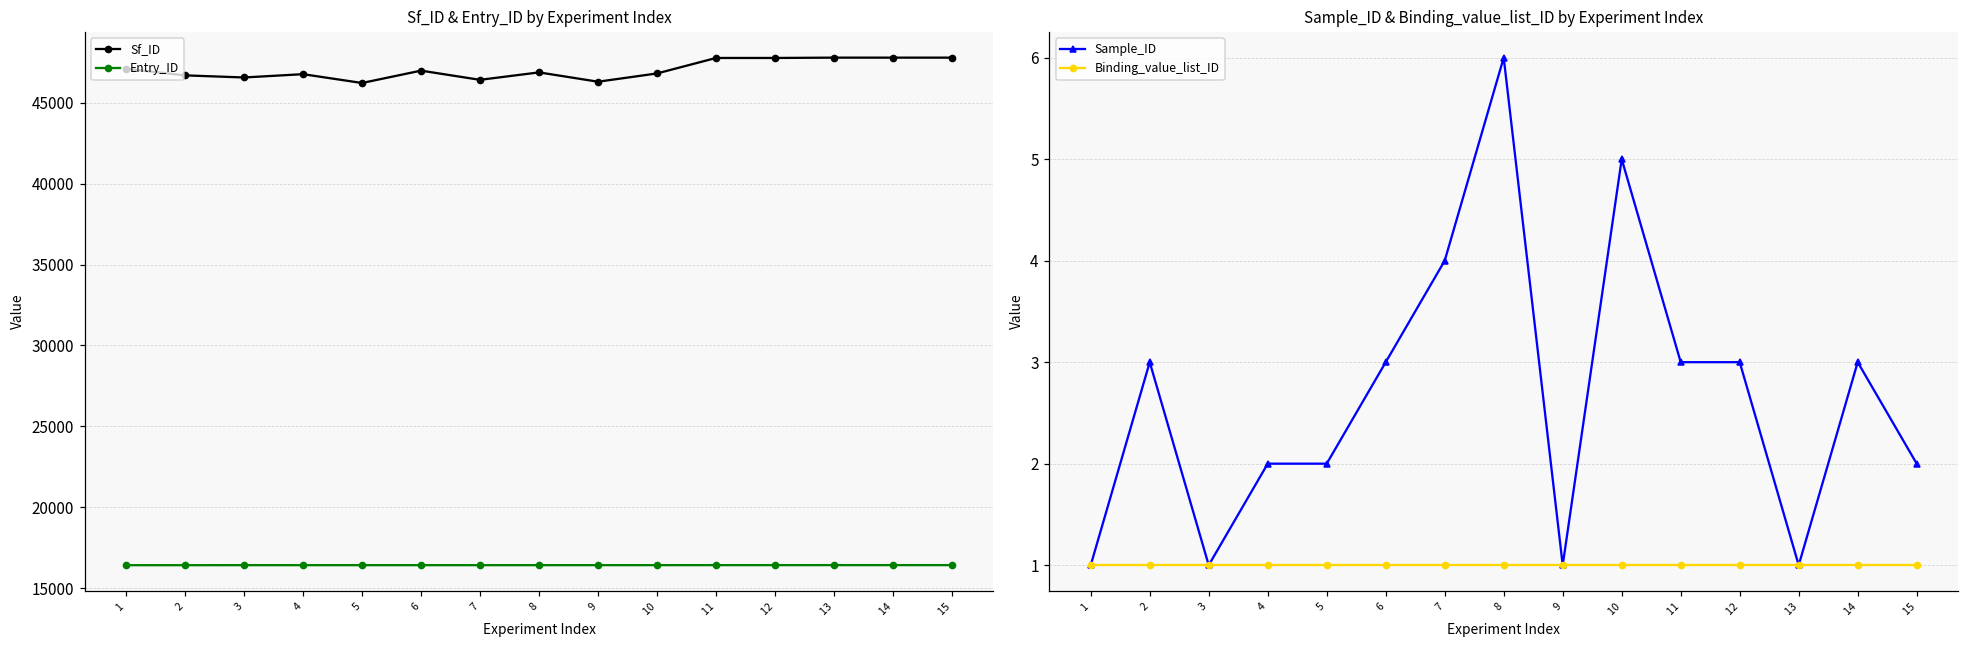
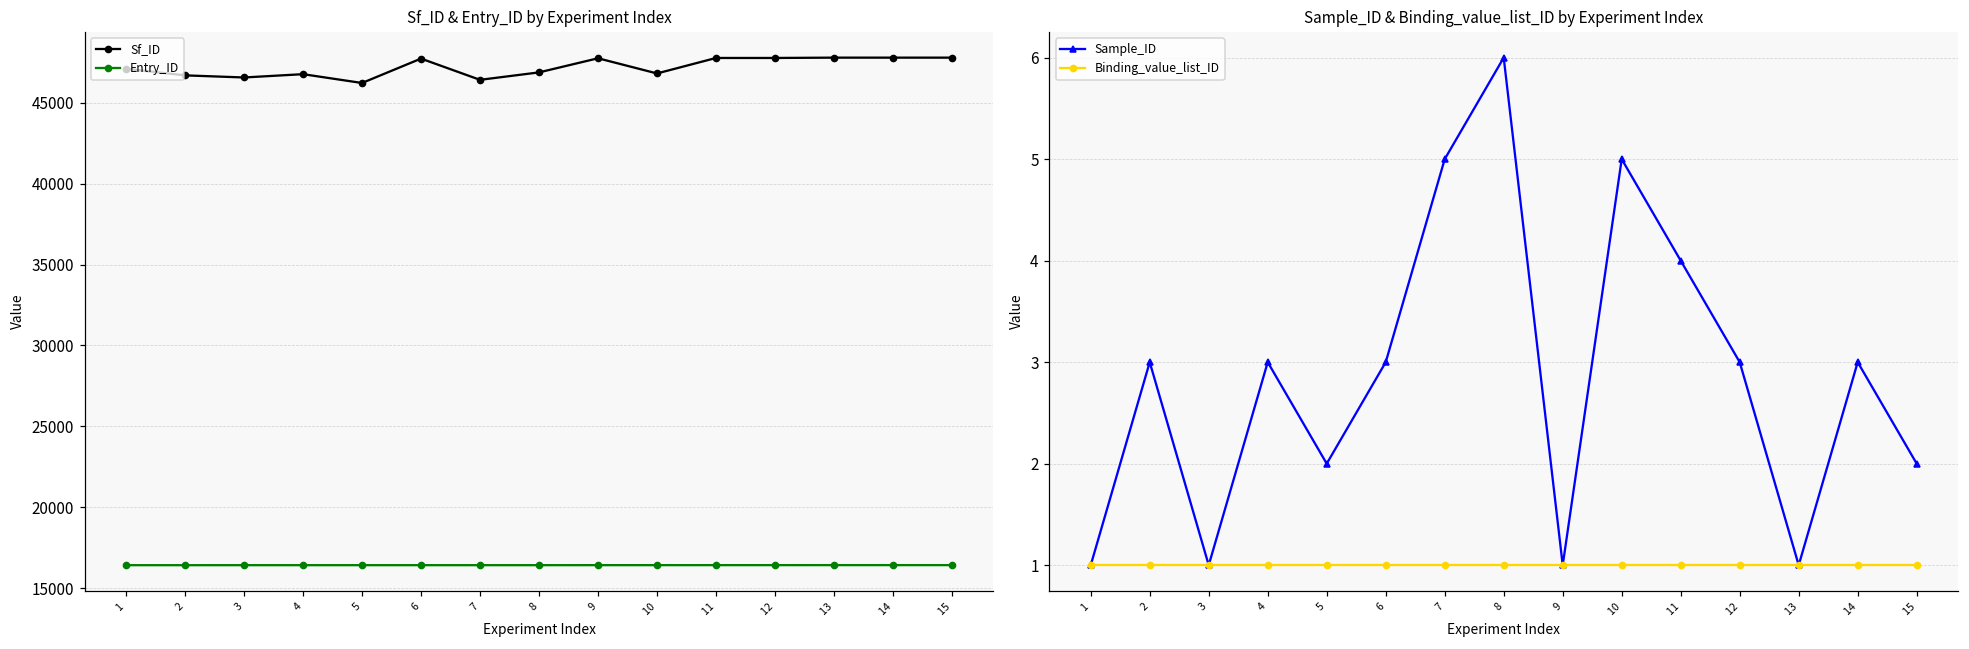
Sf_ID & Entry_ID by Experiment Index, Sf_ID, 6: 47000 -> 47700
Sf_ID & Entry_ID by Experiment Index, Sf_ID, 9: 46300 -> 47800
Sample_ID & Binding_value_list_ID by Experiment Index, Sample_ID, 4: 2 -> 3
Sample_ID & Binding_value_list_ID by Experiment Index, Sample_ID, 7: 4 -> 5
Sample_ID & Binding_value_list_ID by Experiment Index, Sample_ID, 11: 3 -> 4
